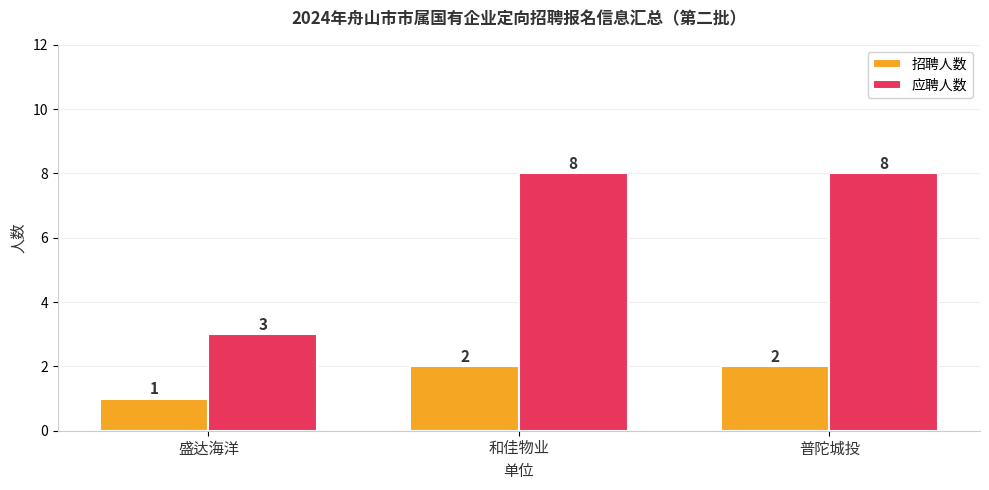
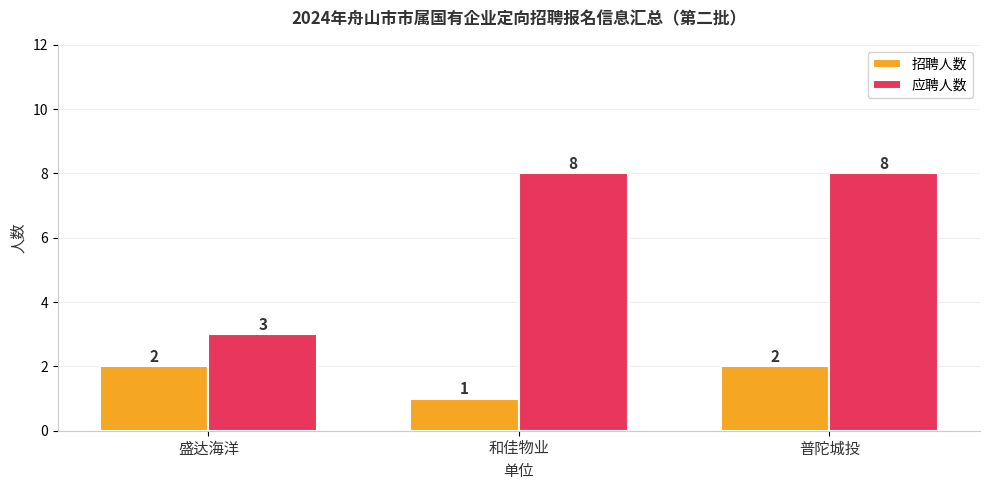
招聘人数, 盛达海洋: 1 -> 2
招聘人数, 和佳物业: 2 -> 1
